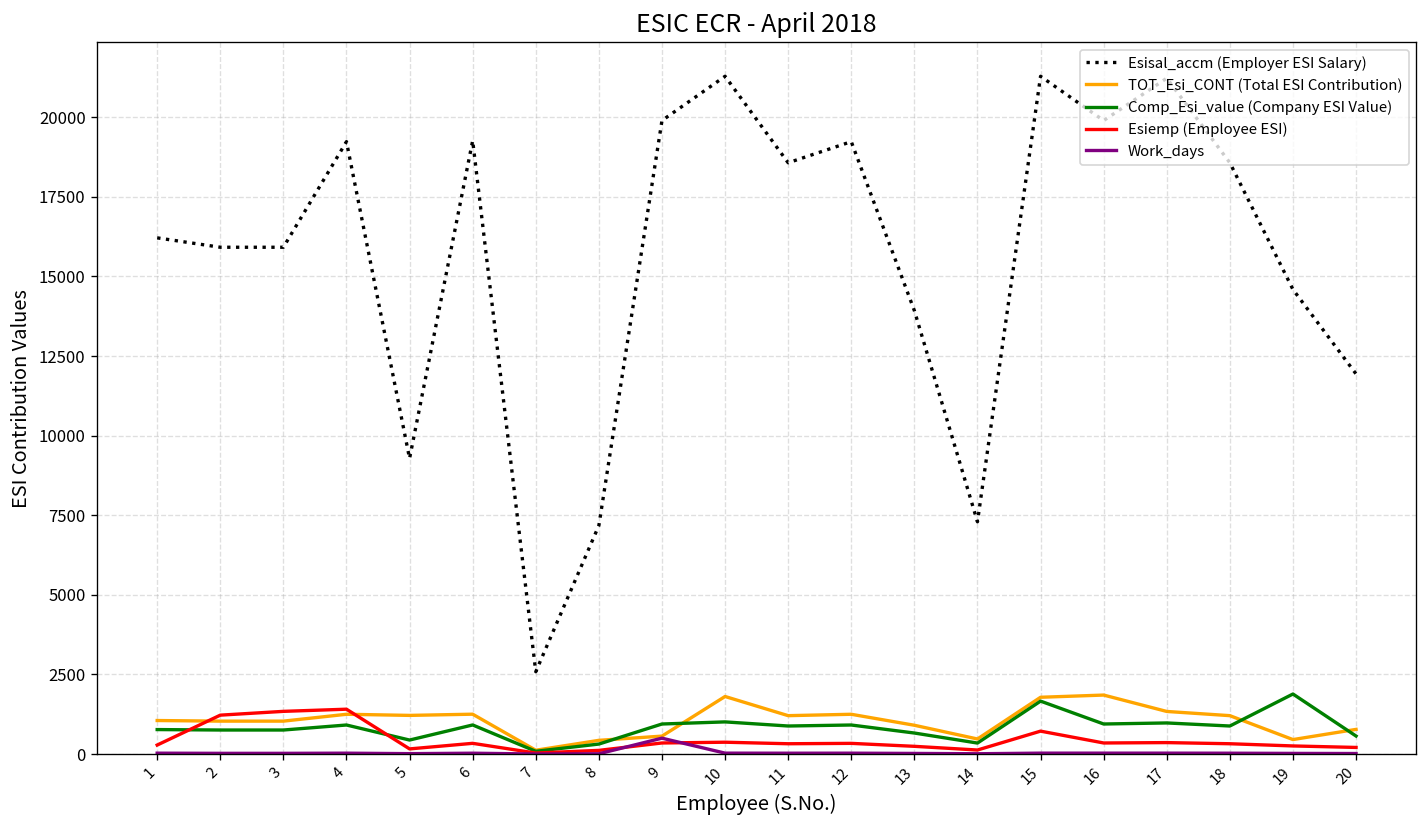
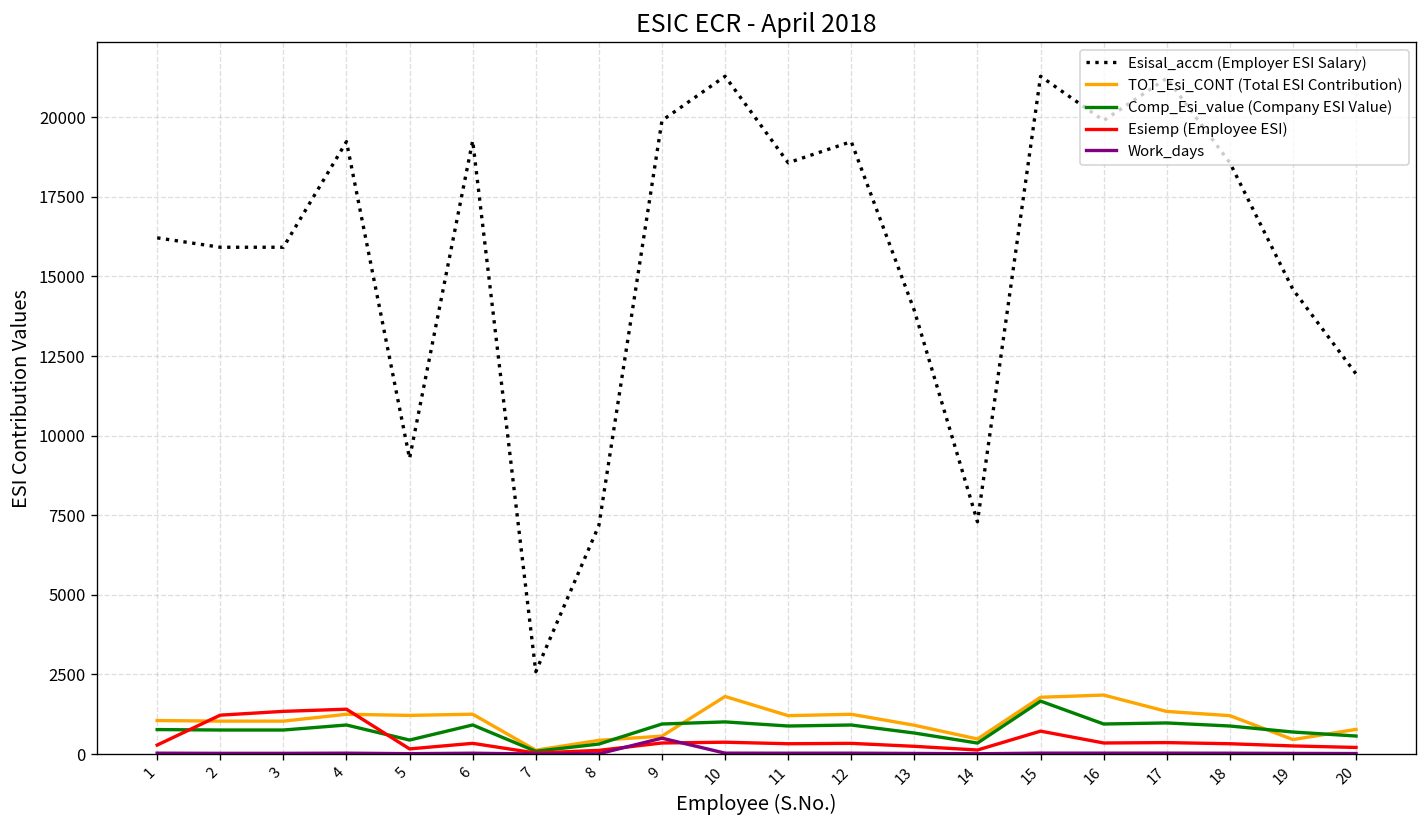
Comp_Esi_value (Company ESI Value), 19: 1900 -> 700
